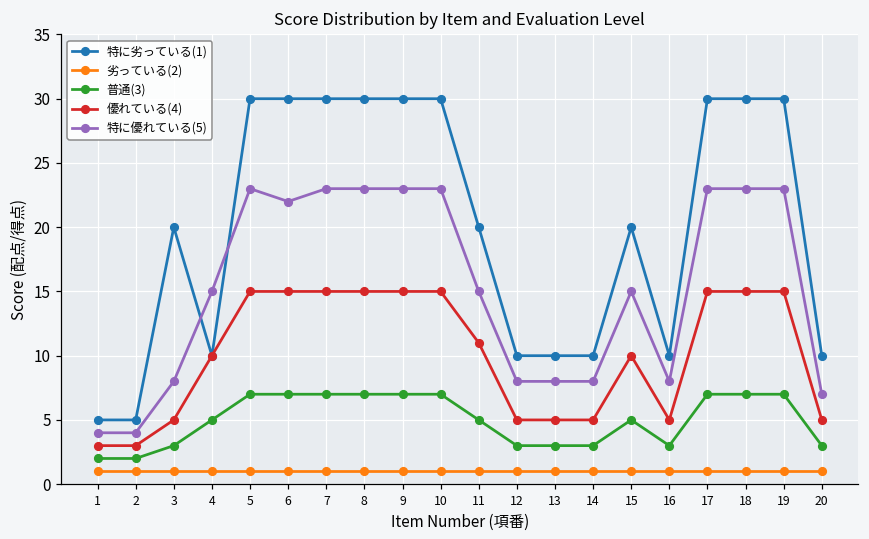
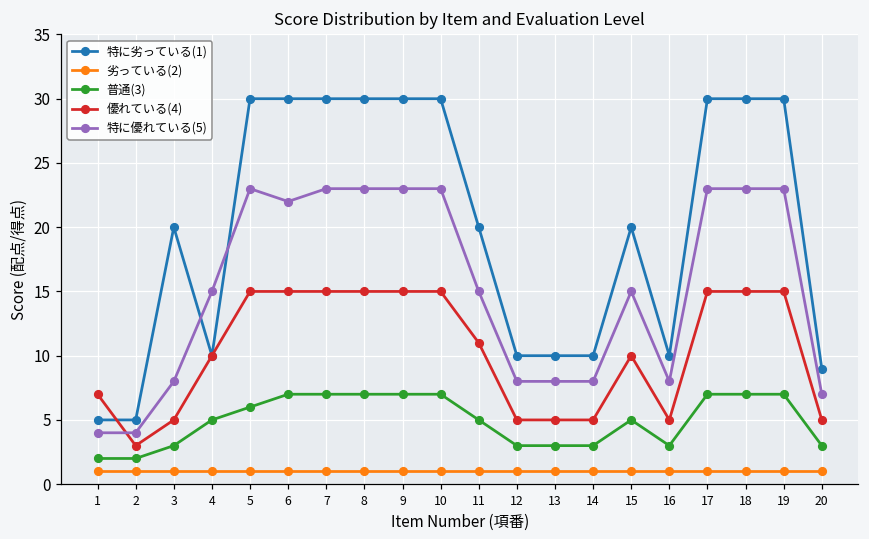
優れている(4), 1: 3 -> 7
普通(3), 5: 7 -> 6
特に劣っている(1), 20: 10 -> 9
